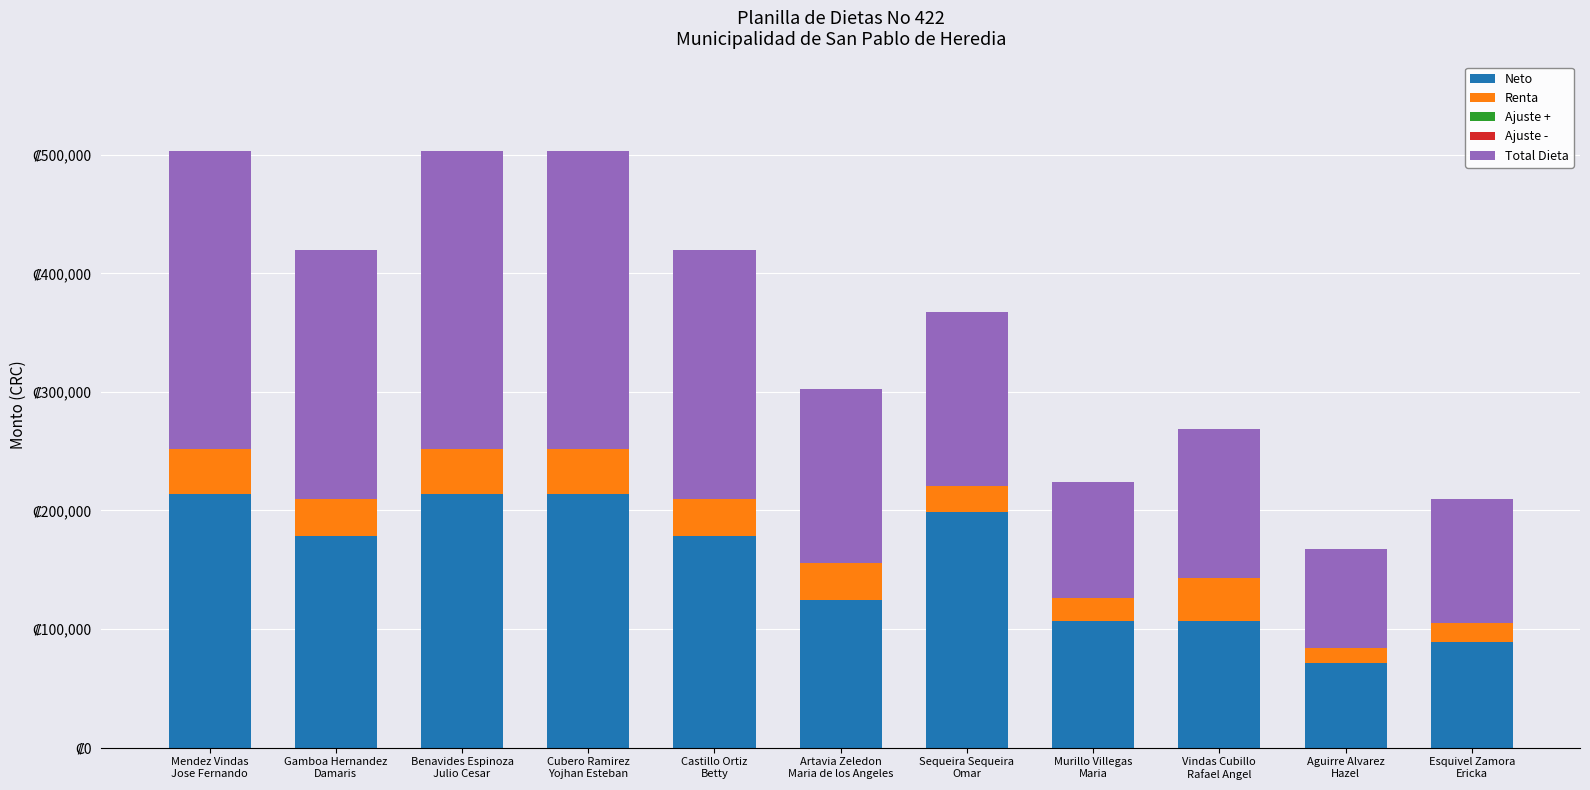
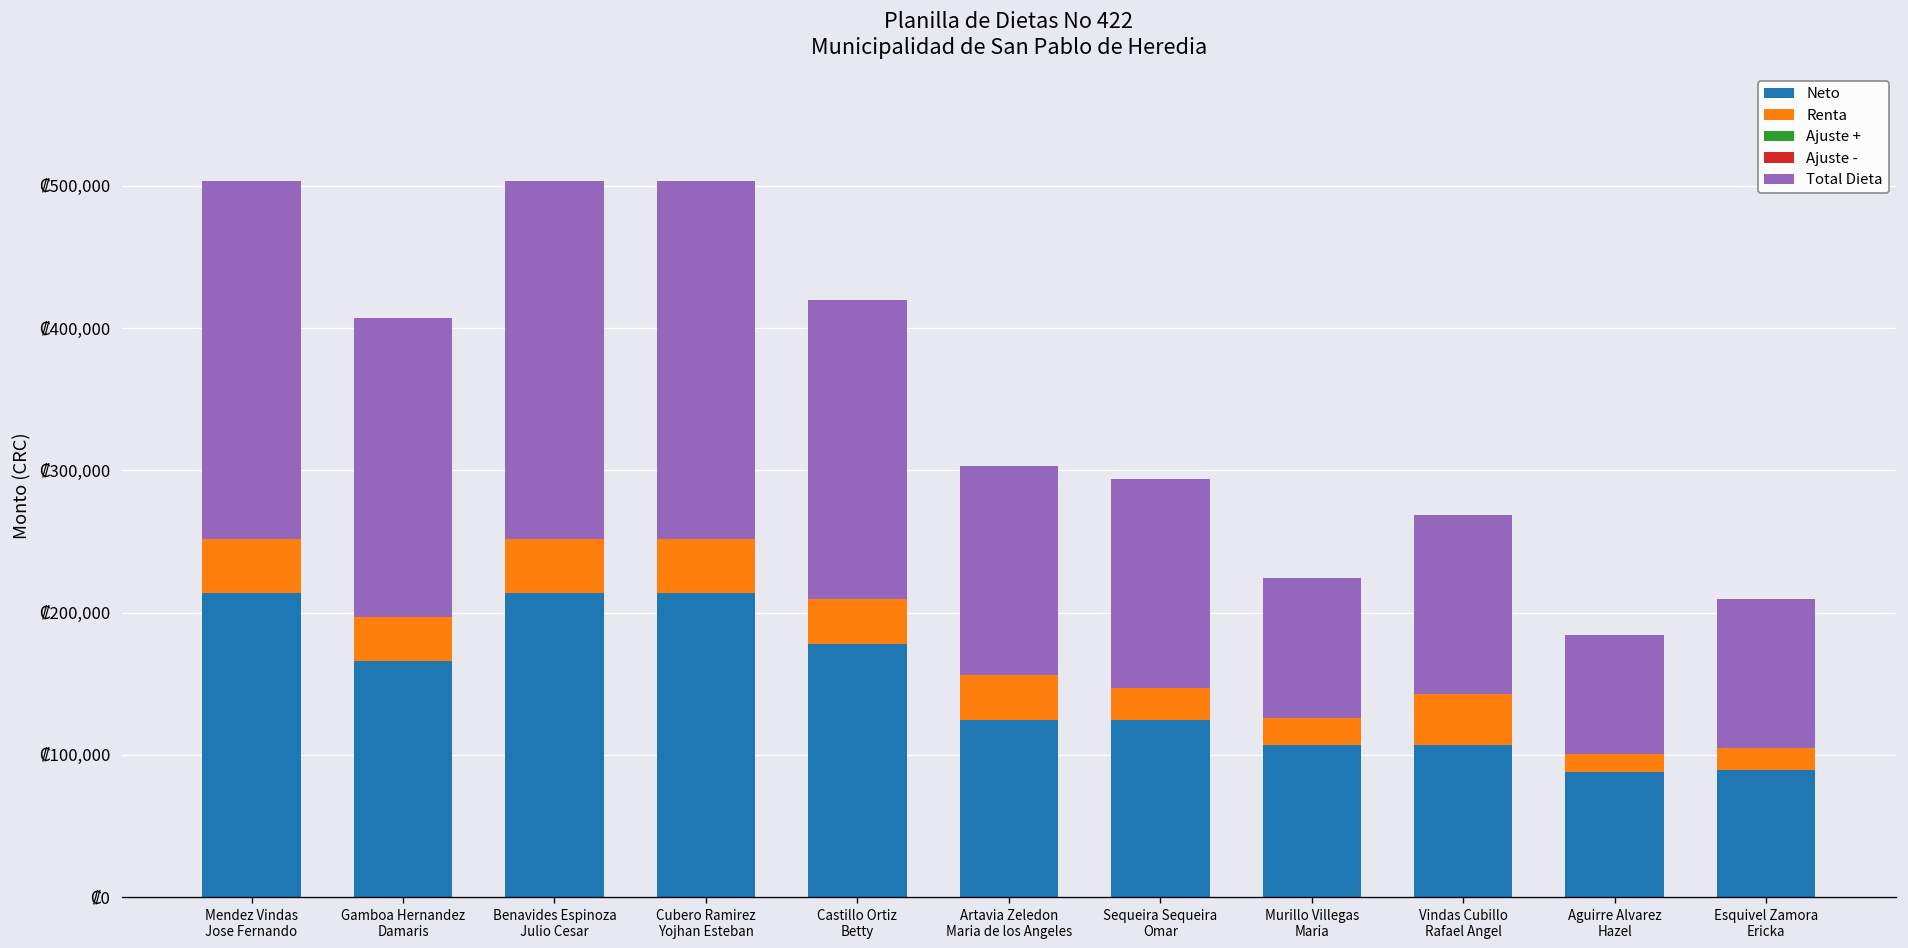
Neto, Gamboa Hernandez Damaris: ₡178,000 -> ₡166,000
Neto, Sequeira Sequeira Omar: ₡199,000 -> ₡125,000
Neto, Aguirre Alvarez Hazel: ₡71,000 -> ₡88,000
